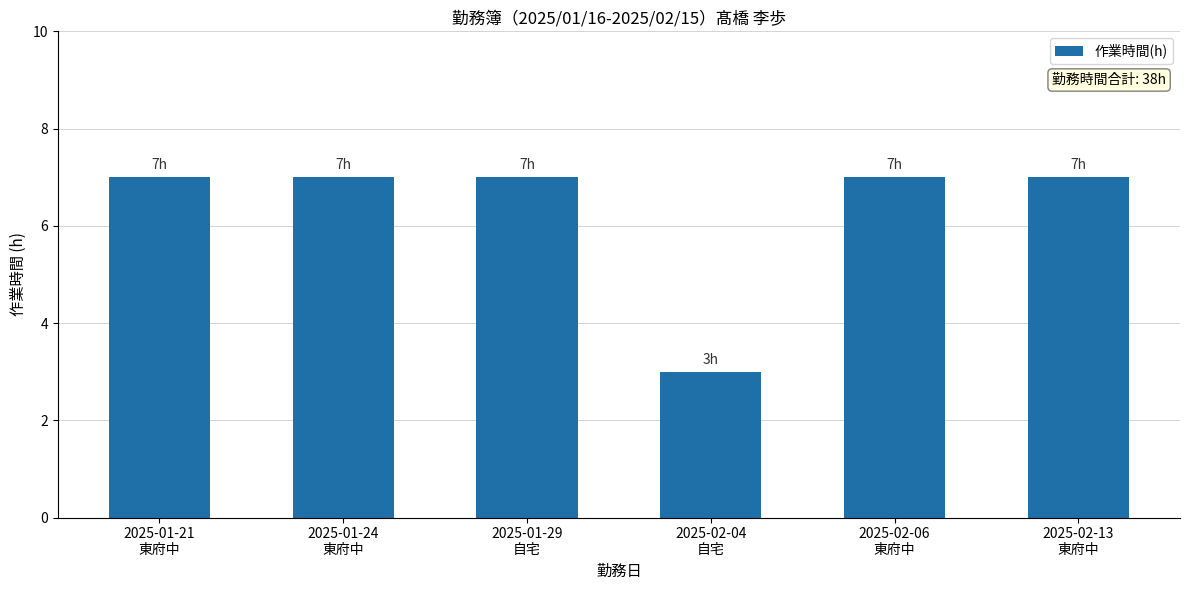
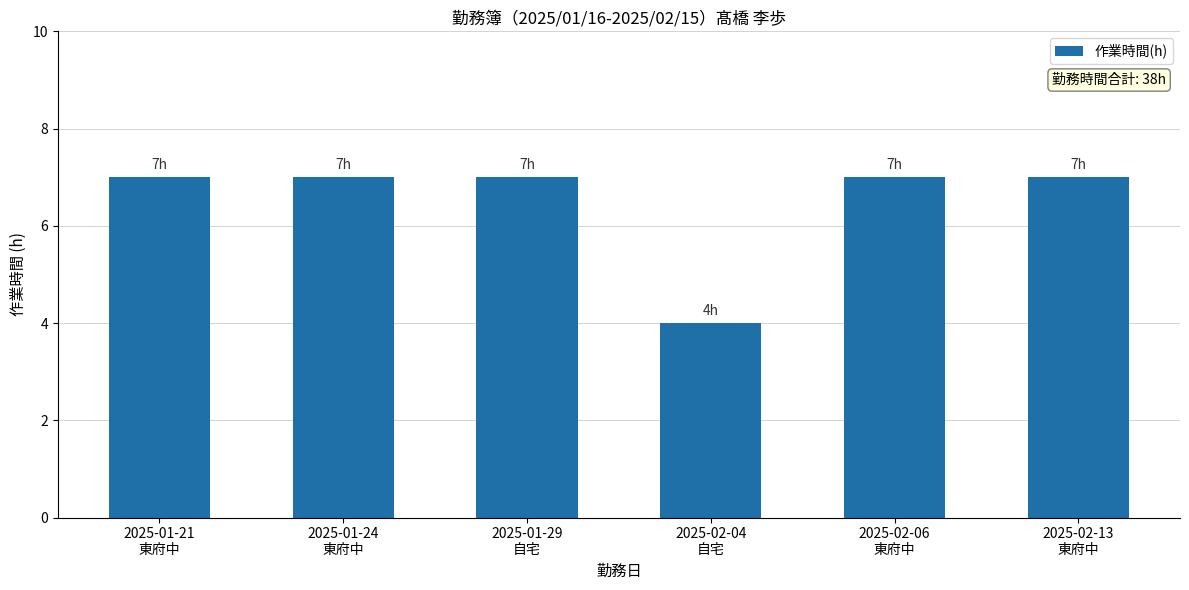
2025-02-04 自宅: 3h -> 4h
